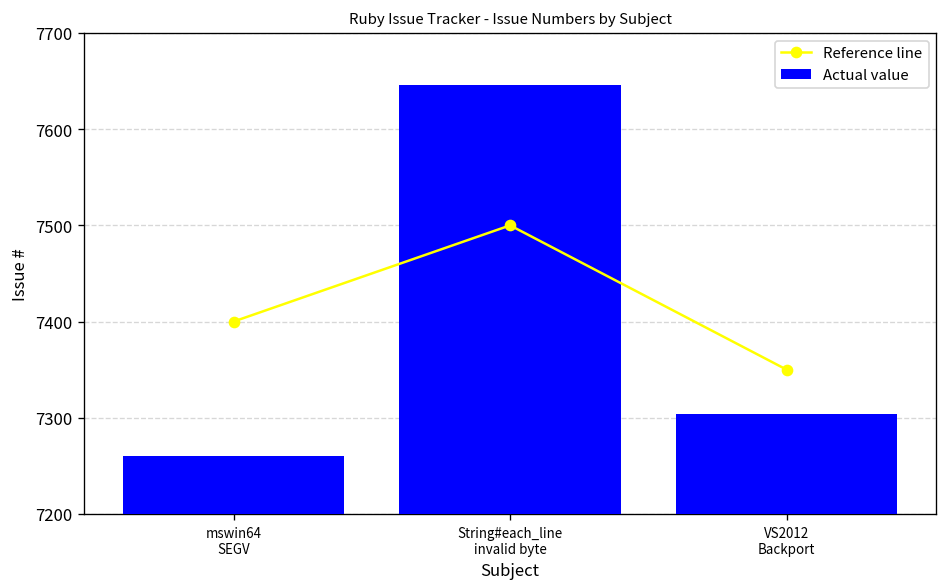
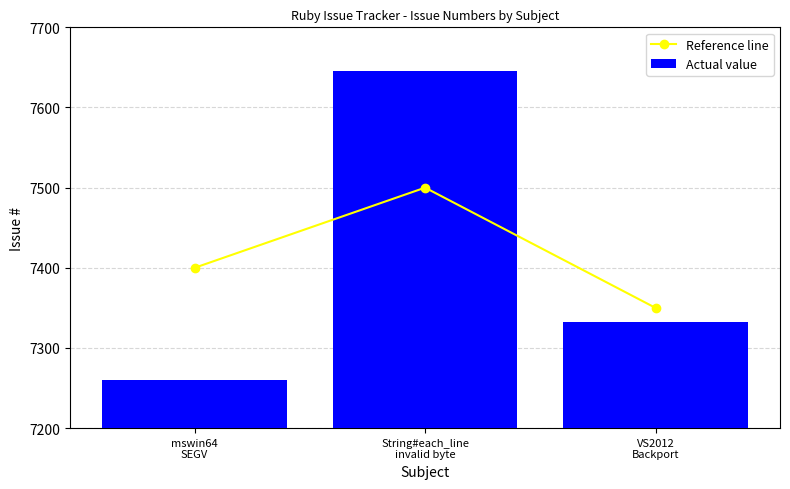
Actual value, VS2012 Backport: 7300 -> 7330
